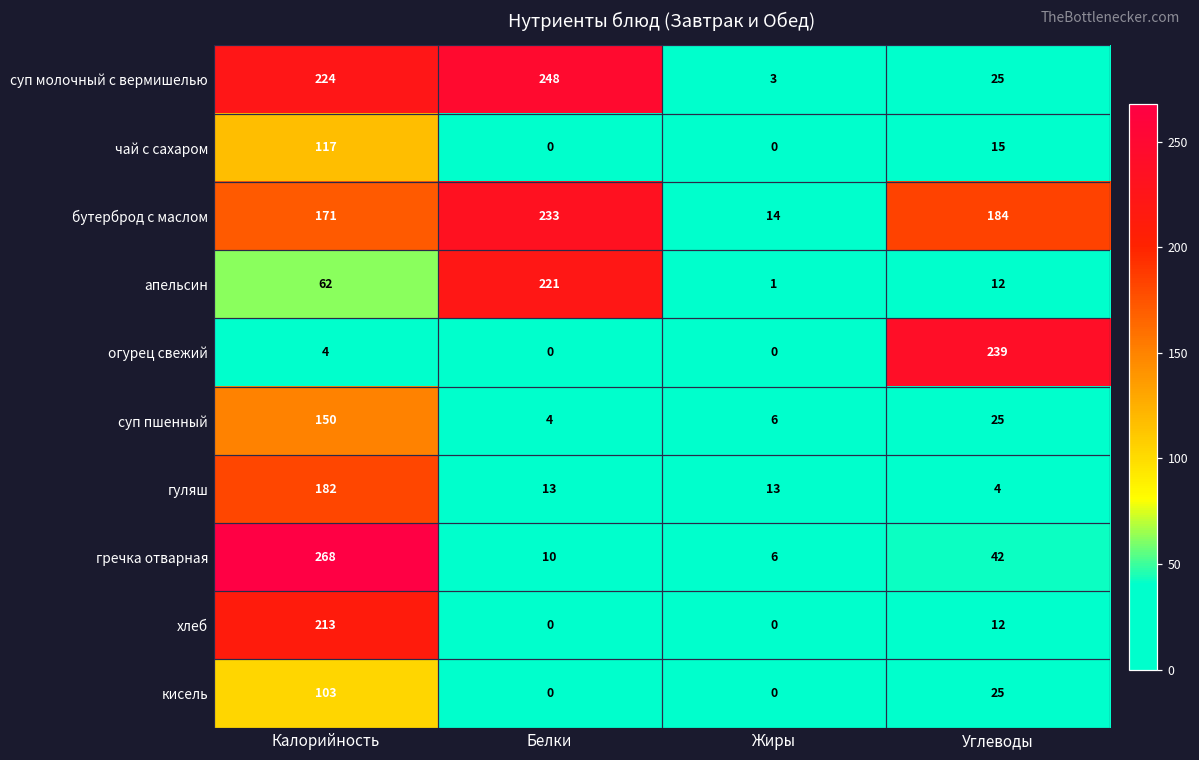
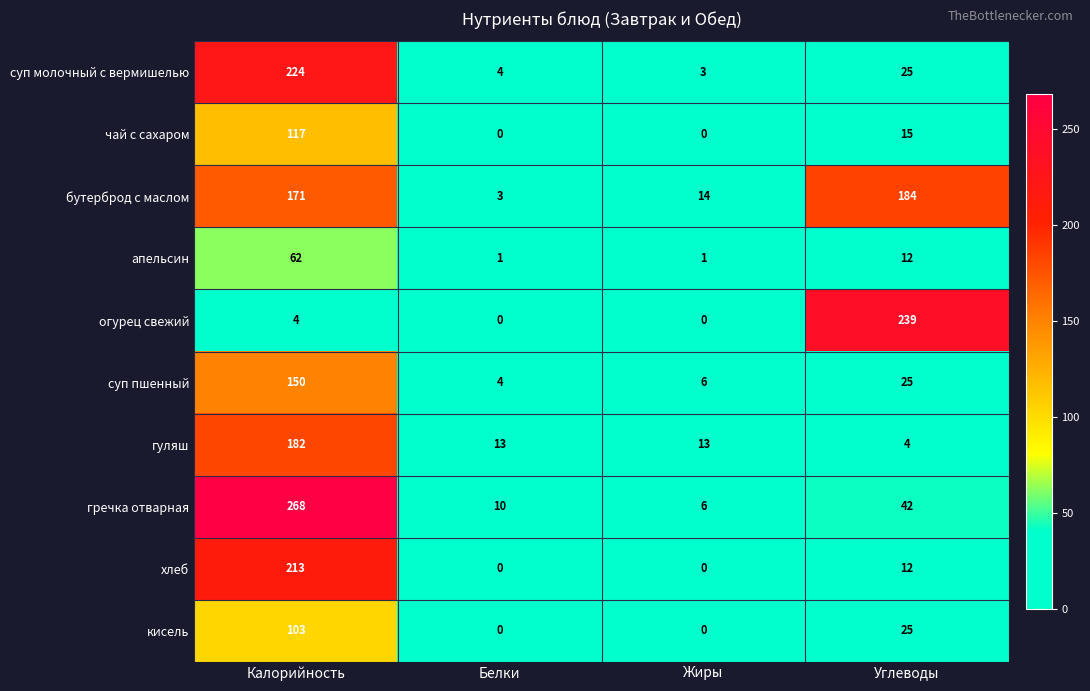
суп молочный с вермишелью, Белки: 248 -> 4
бутерброд с маслом, Белки: 233 -> 3
апельсин, Белки: 221 -> 1
